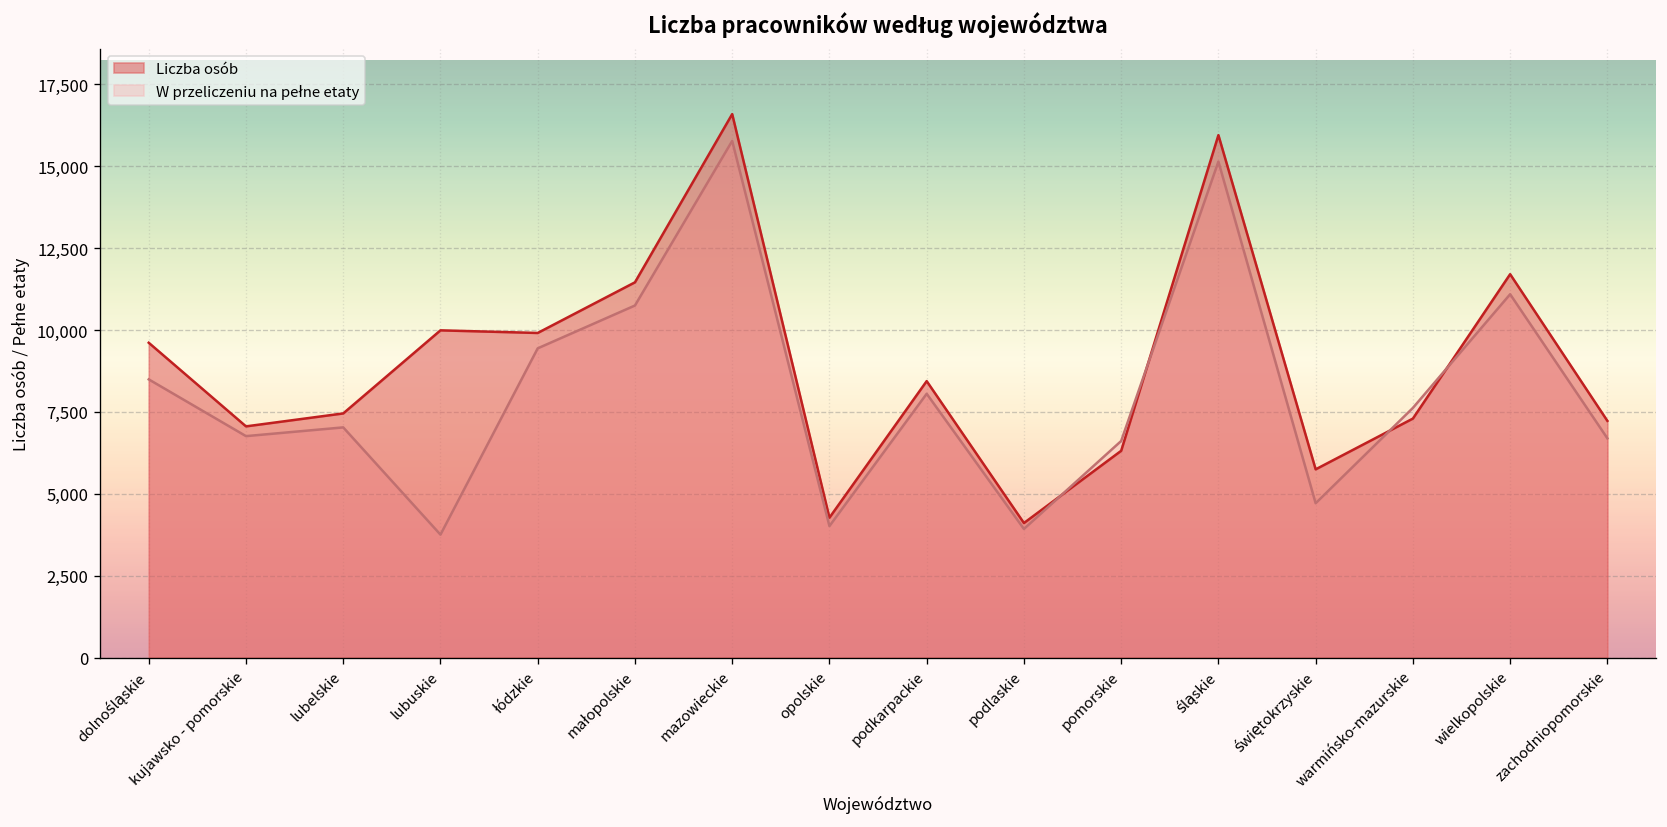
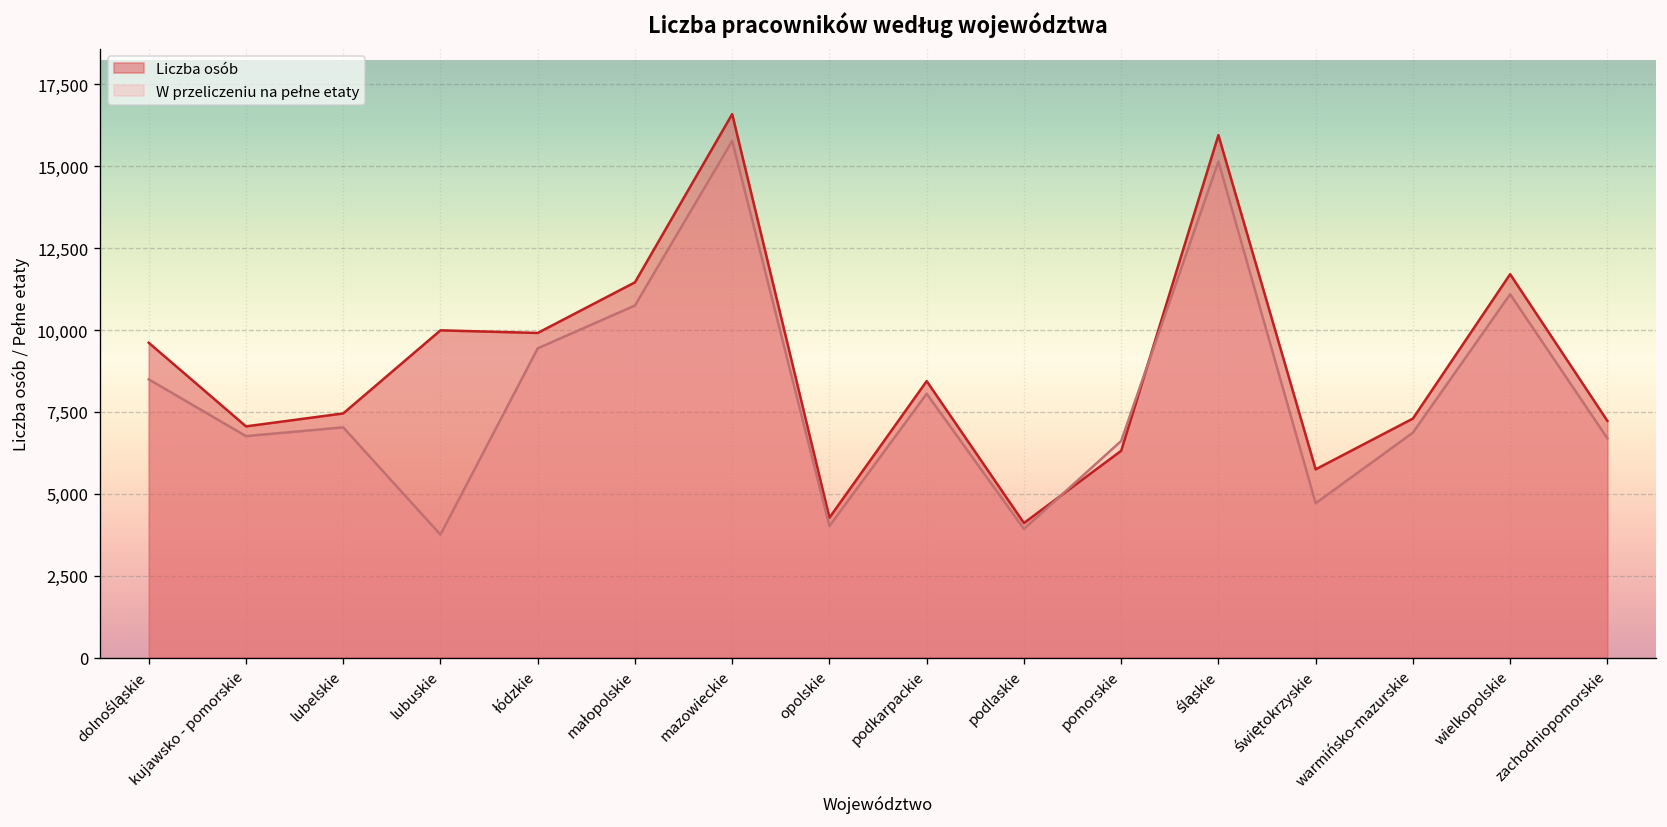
W przeliczeniu na pełne etaty, warmińsko-mazurskie: 7,600 -> 6,900
